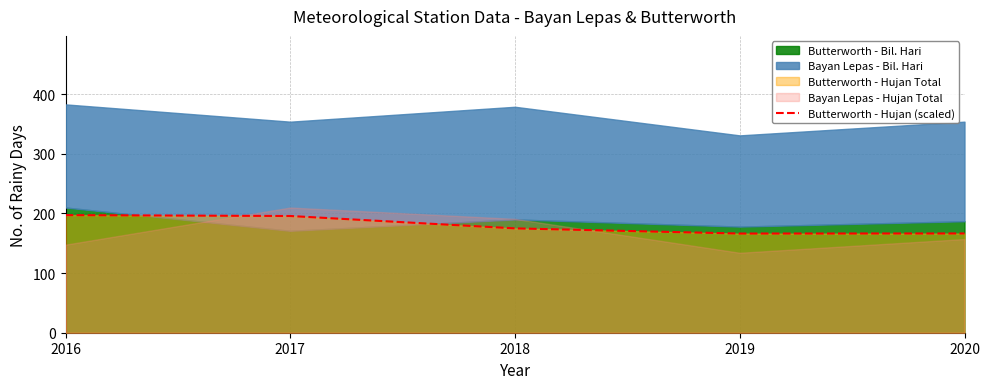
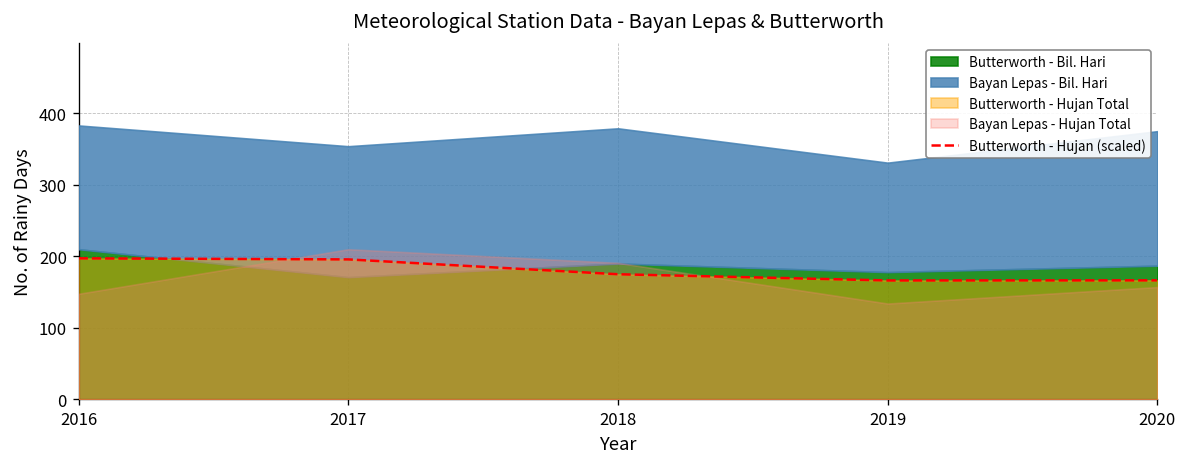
Bayan Lepas - Bil. Hari, 2020: 170 -> 190
